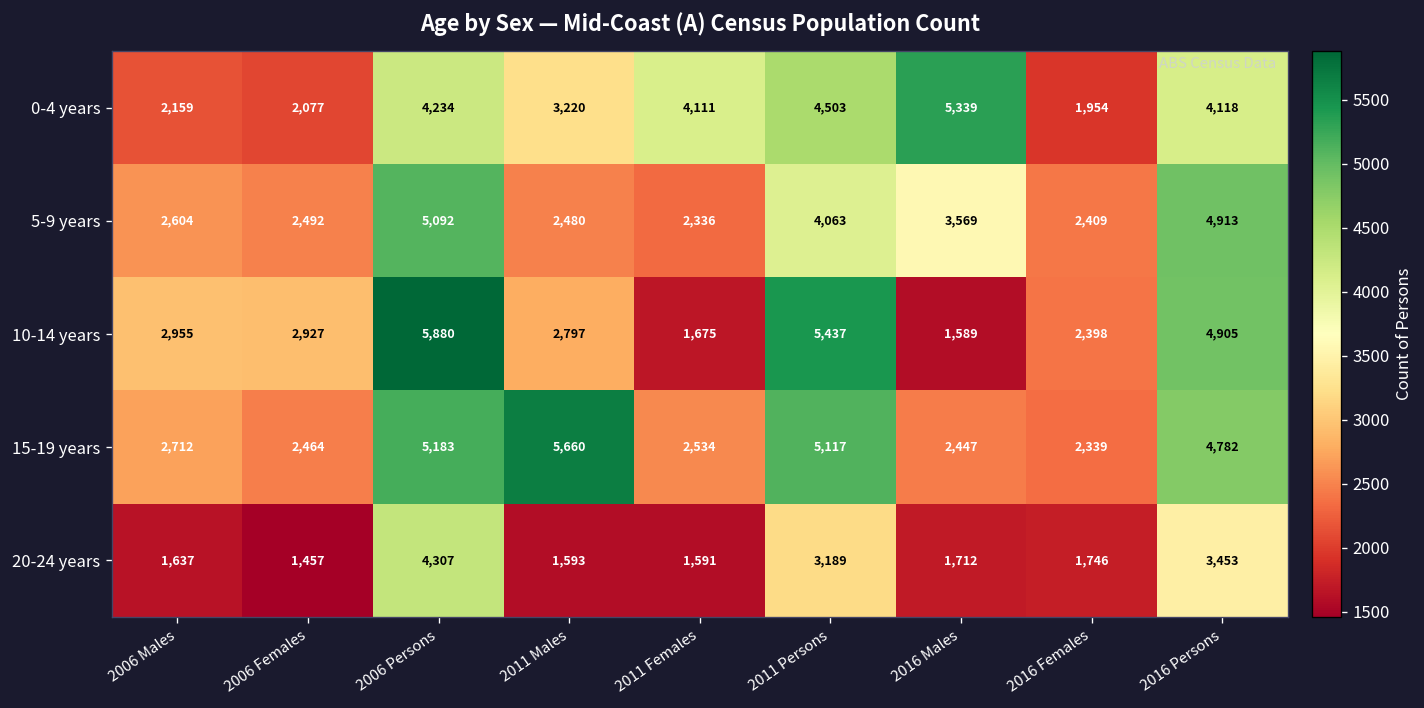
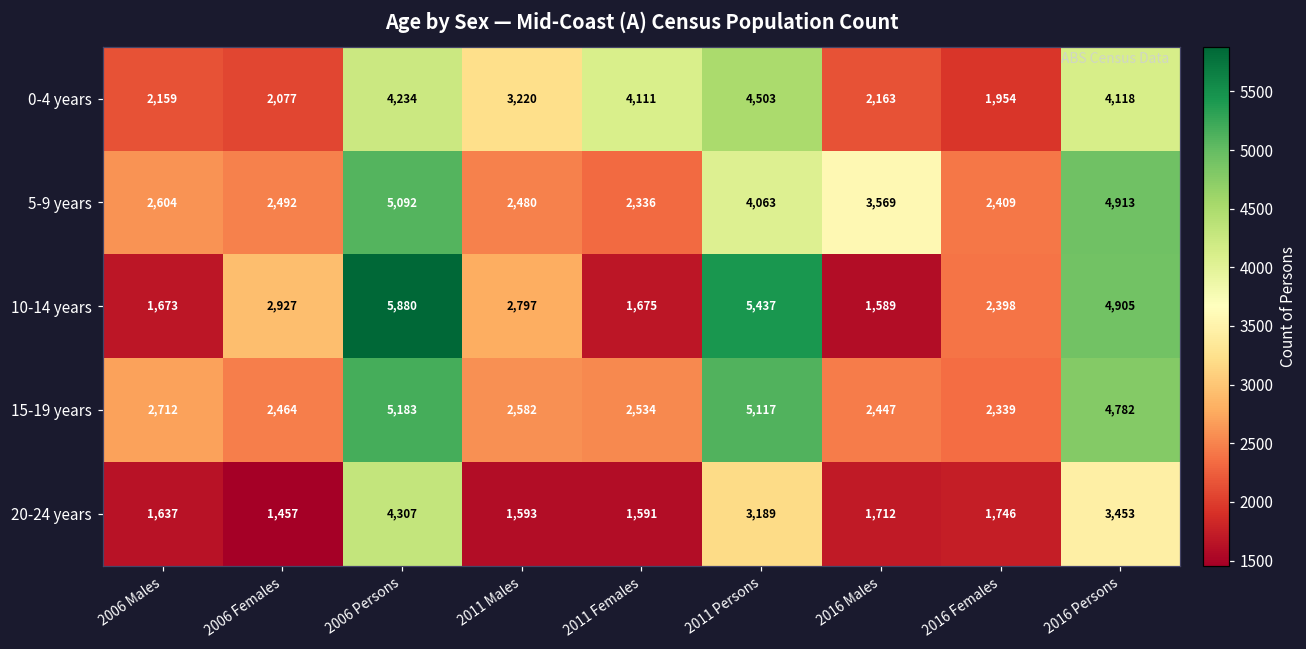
0-4 years, 2016 Males: 5,339 -> 2,163
10-14 years, 2006 Males: 2,955 -> 1,673
15-19 years, 2011 Males: 5,660 -> 2,582
